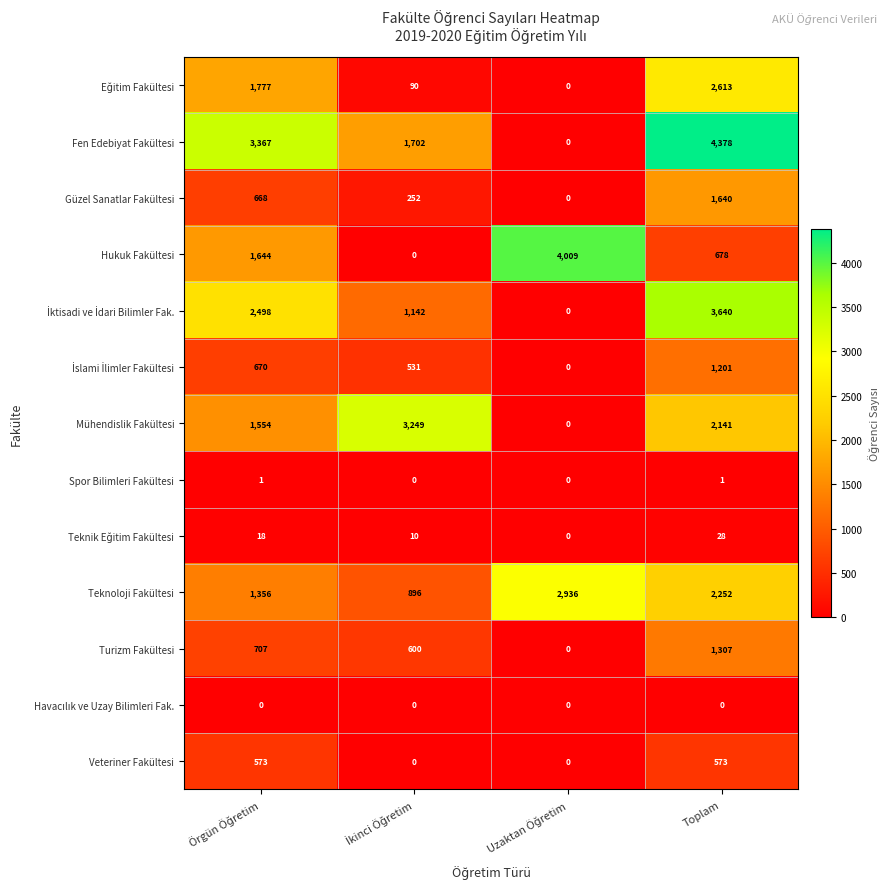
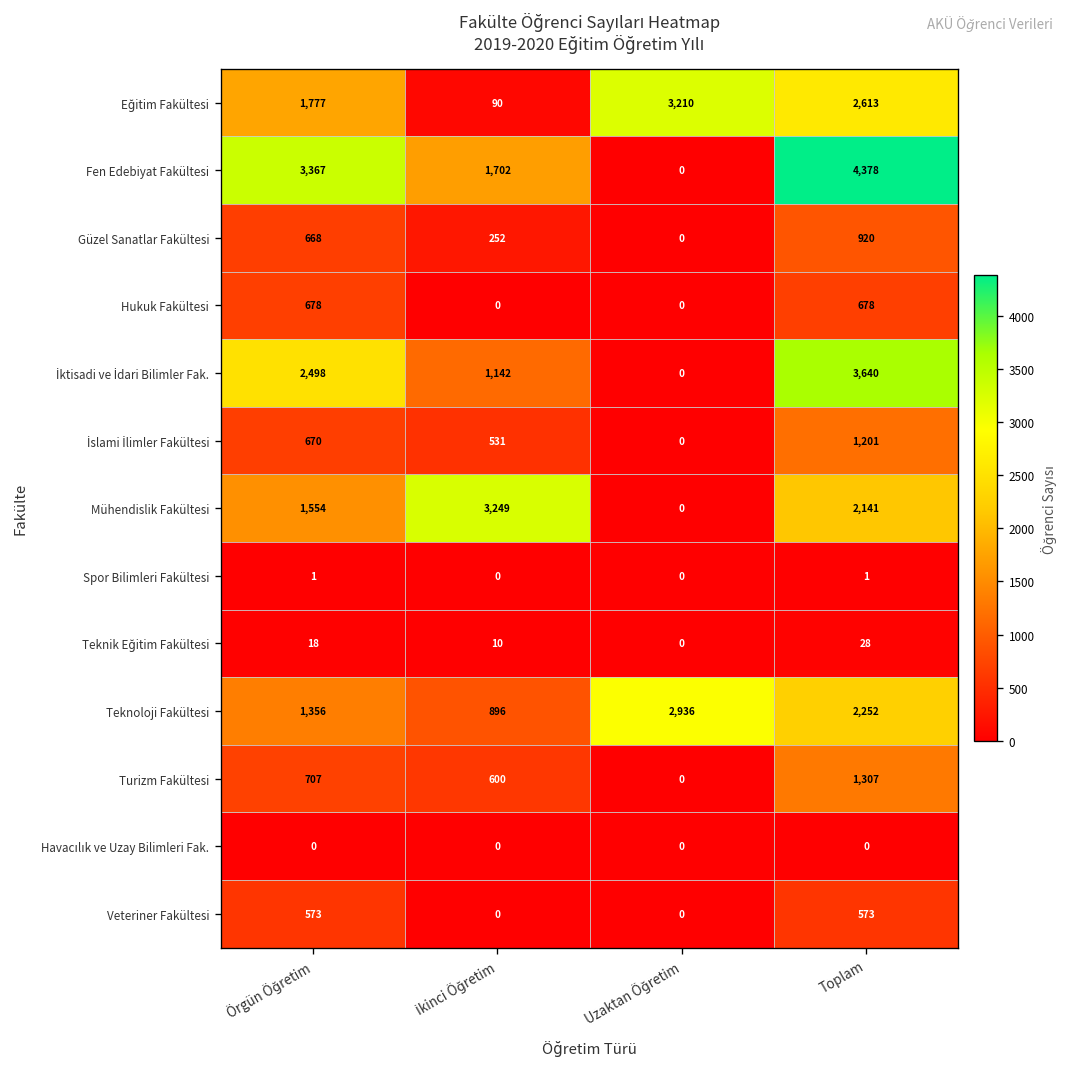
Eğitim Fakültesi, Uzaktan Öğretim: 0 -> 3,210
Güzel Sanatlar Fakültesi, Toplam: 1,640 -> 920
Hukuk Fakültesi, Örgün Öğretim: 1,644 -> 678
Hukuk Fakültesi, Uzaktan Öğretim: 4,009 -> 0
